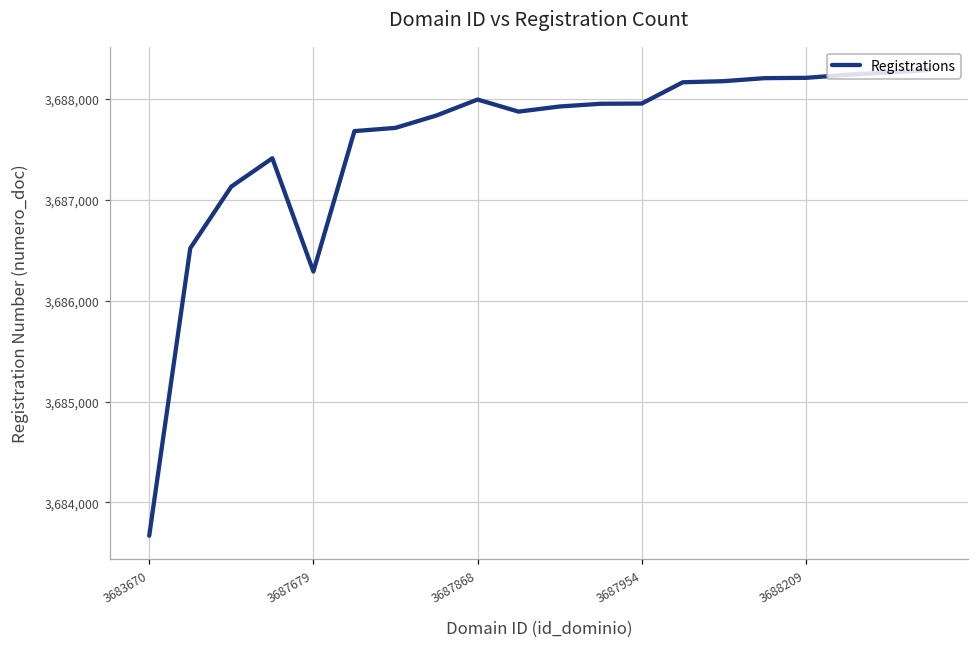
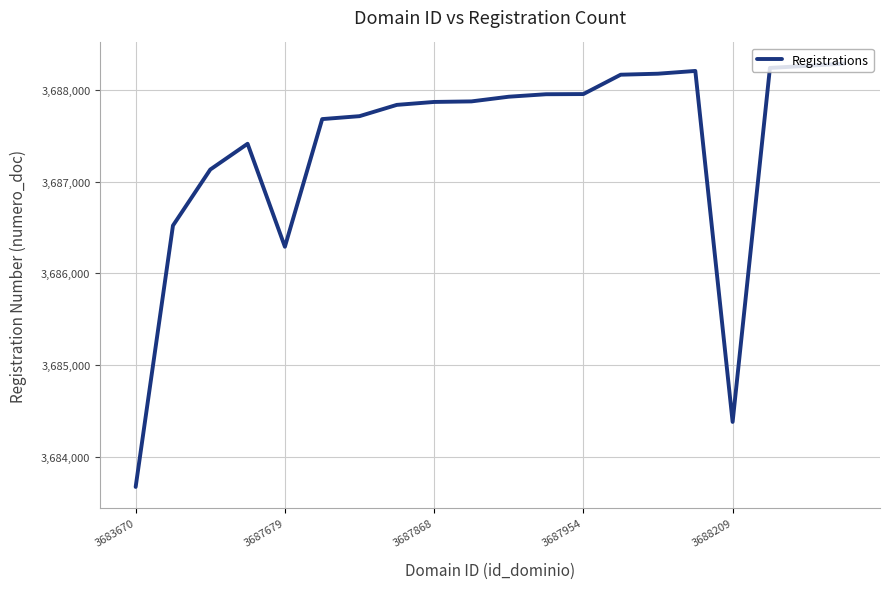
3687868: 3,688,000 -> 3,687,900
3688209: 3,688,200 -> 3,684,400
